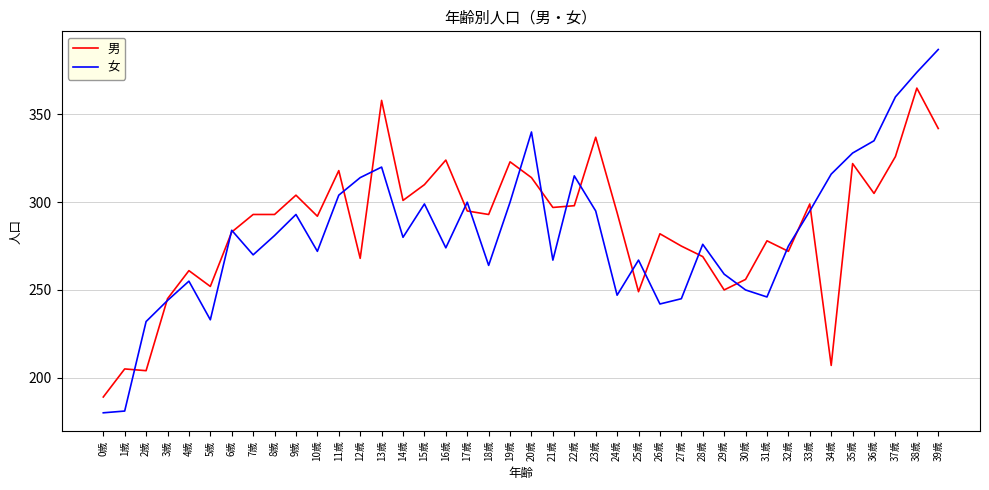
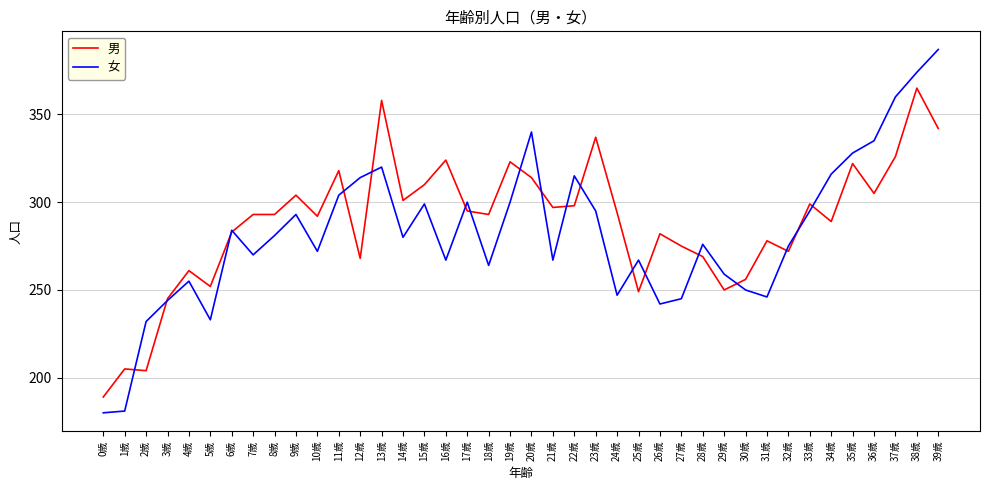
女, 16歳: 274 -> 267
男, 34歳: 207 -> 289
